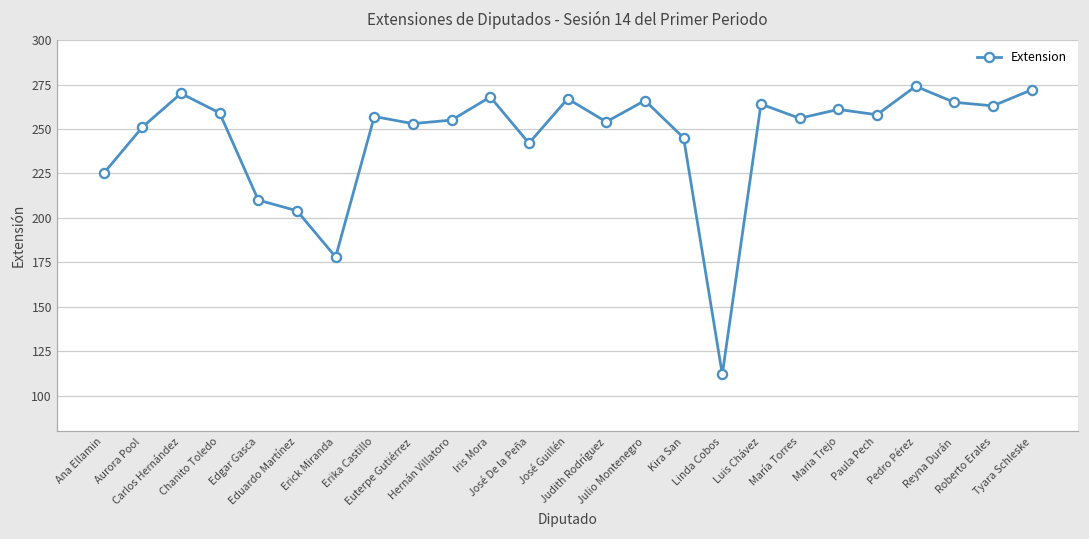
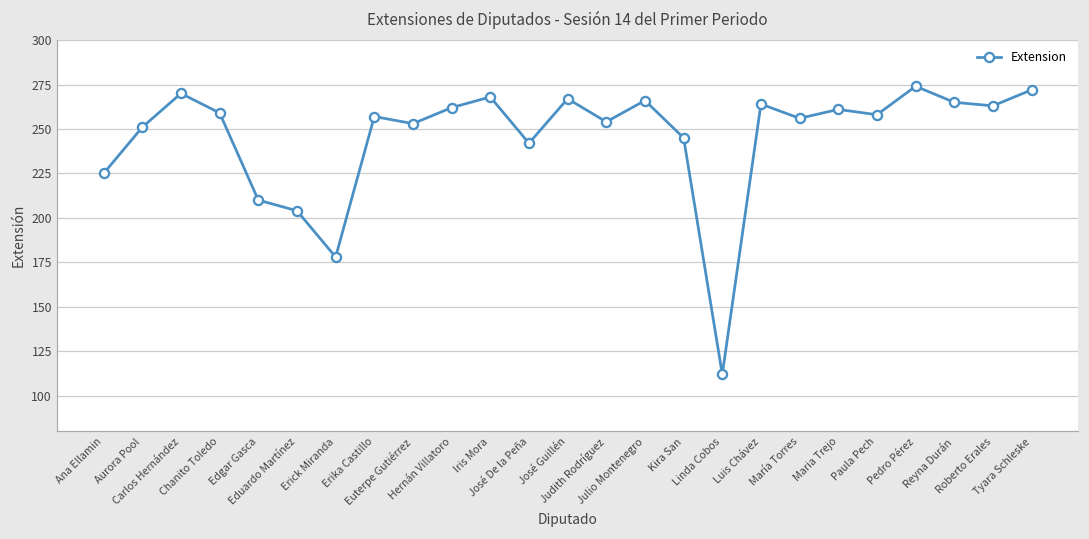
Hernán Villatoro: 255 -> 262
